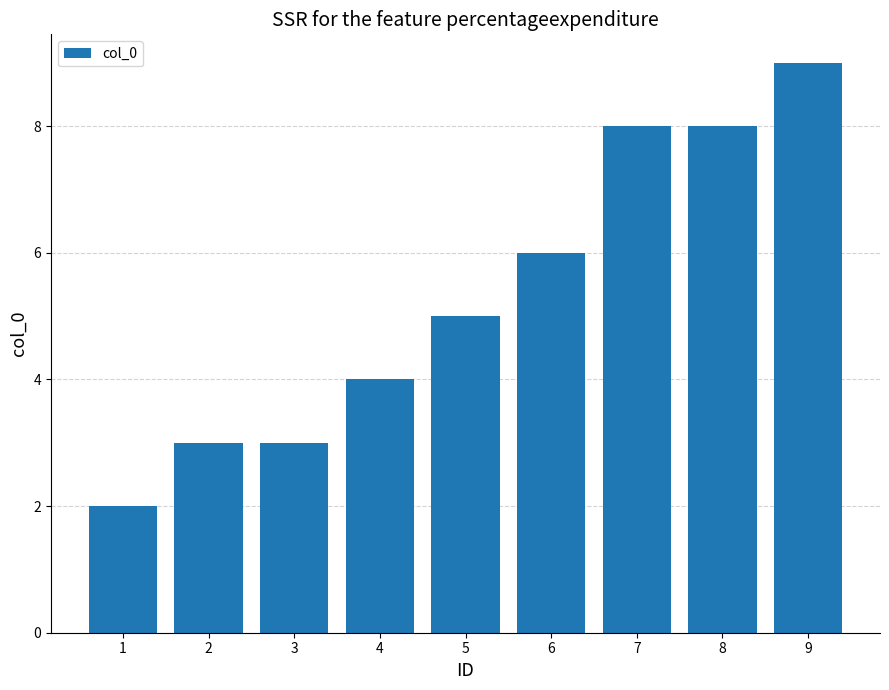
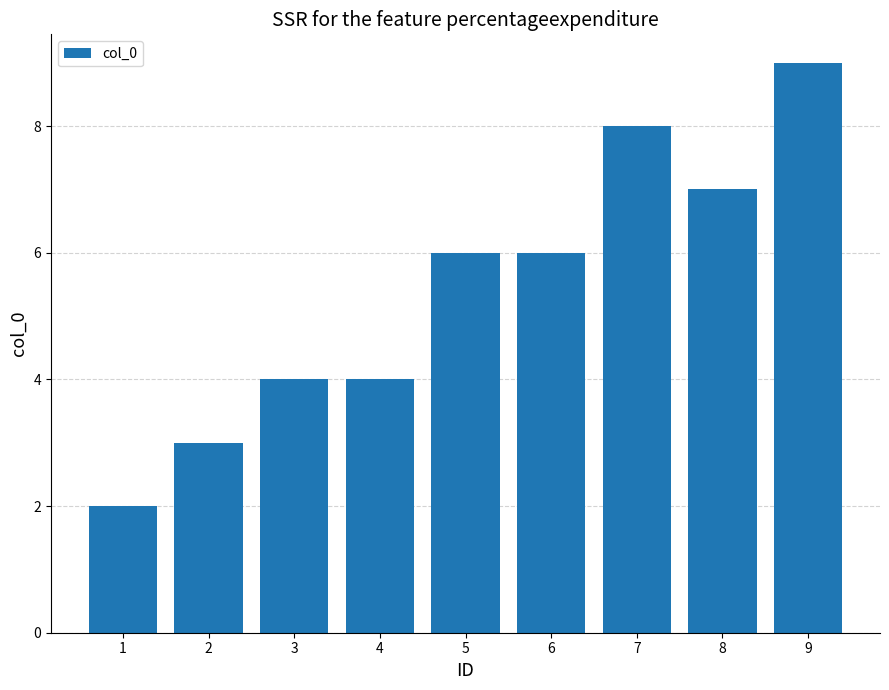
3: 3 -> 4
5: 5 -> 6
8: 8 -> 7
